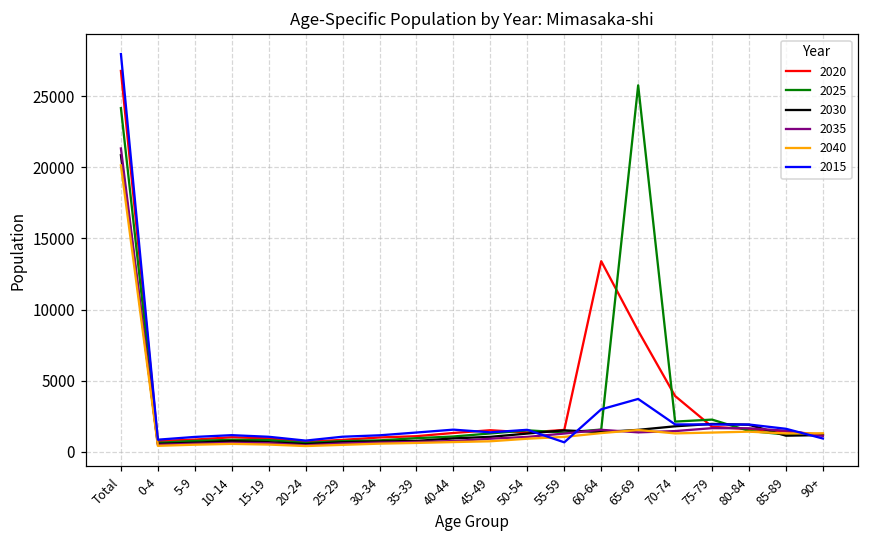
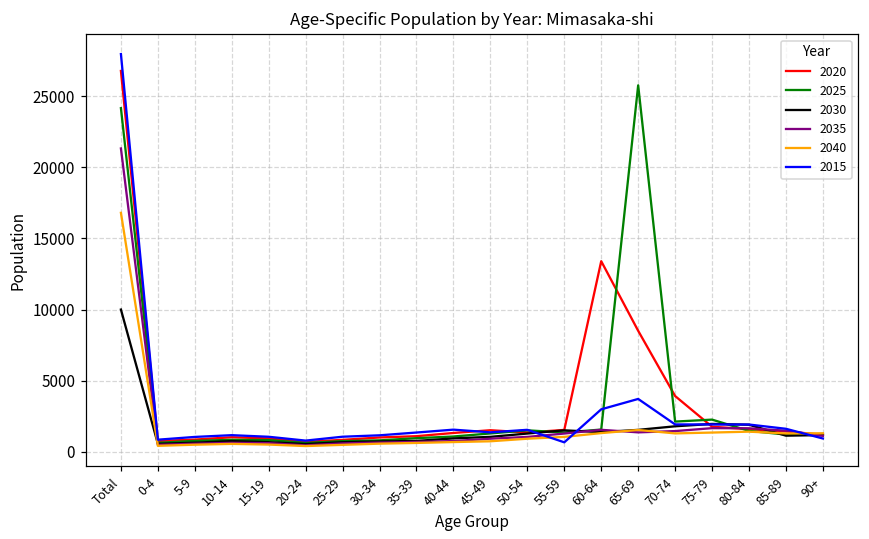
2030, Total: 20900 -> 10000
2040, Total: 20100 -> 16800
